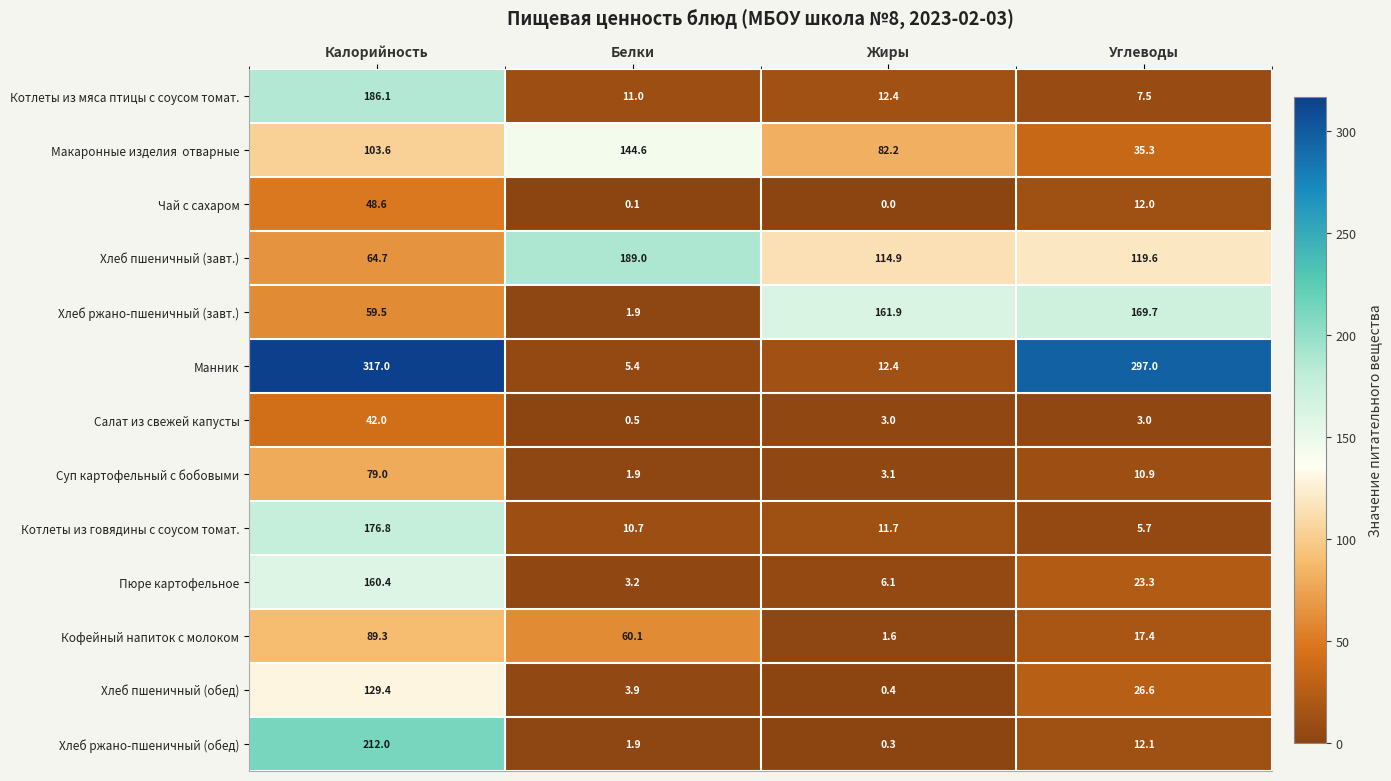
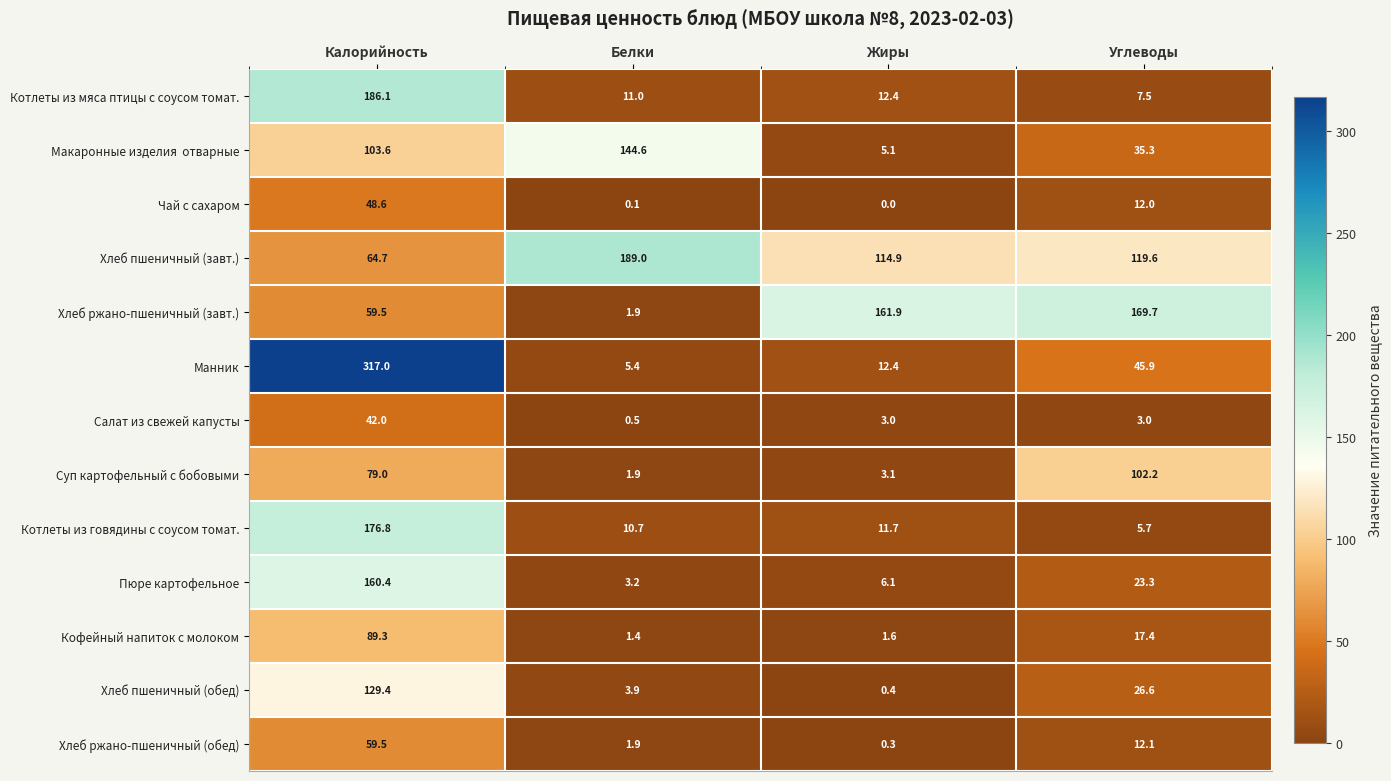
Макаронные изделия отварные, Жиры: 82.2 -> 5.1
Манник, Углеводы: 297.0 -> 45.9
Суп картофельный с бобовыми, Углеводы: 10.9 -> 102.2
Кофейный напиток с молоком, Белки: 60.1 -> 1.4
Хлеб ржано-пшеничный (обед), Калорийность: 212.0 -> 59.5
